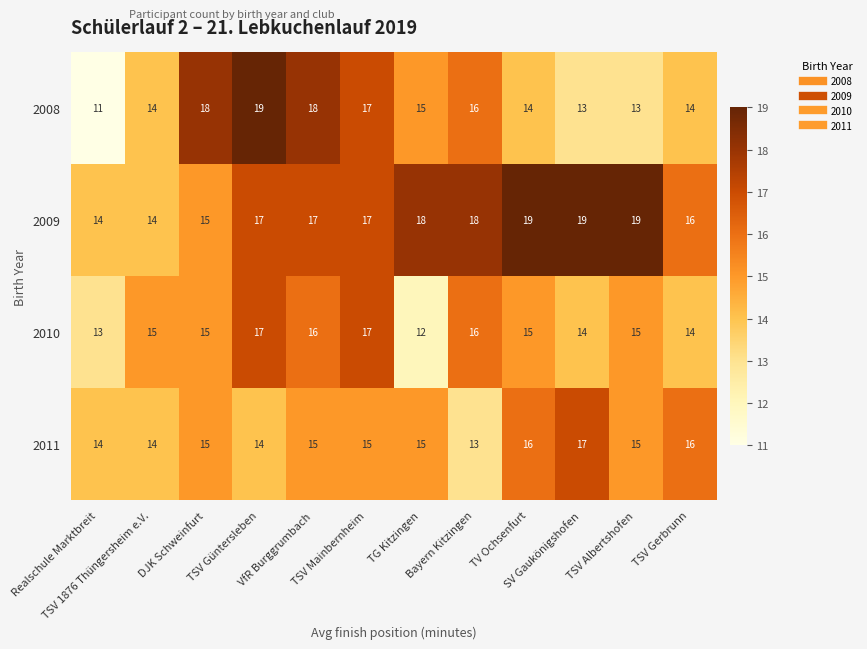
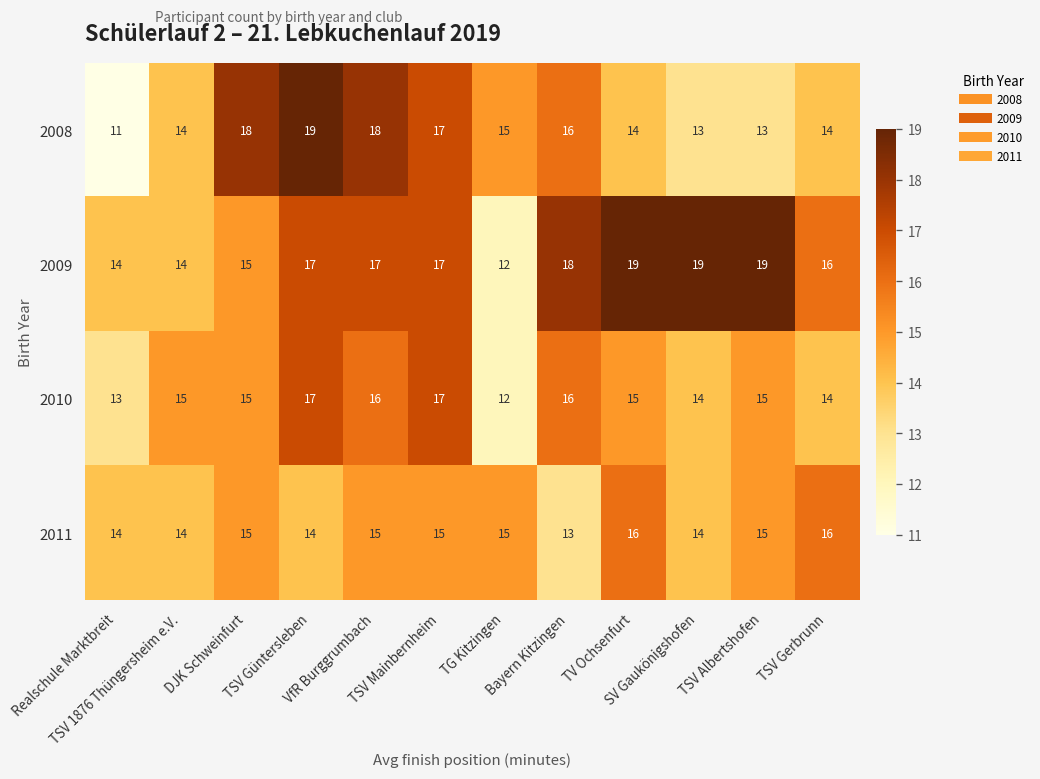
2009, TG Kitzingen: 18 -> 12
2011, SV Gaukönigshofen: 17 -> 14
